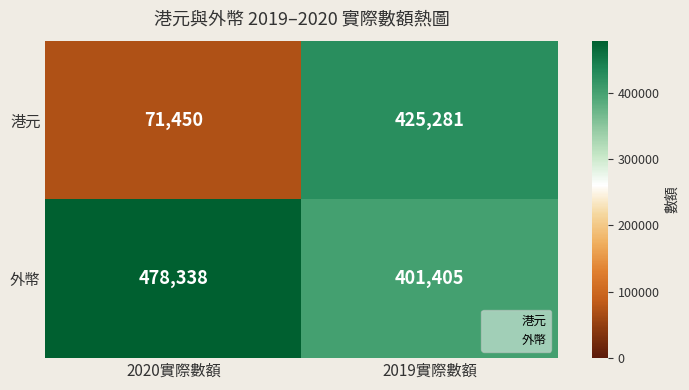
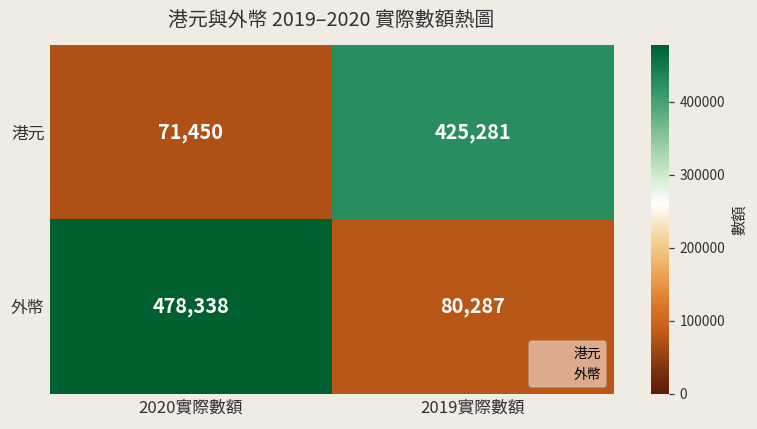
外幣, 2019實際數額: 401,405 -> 80,287
